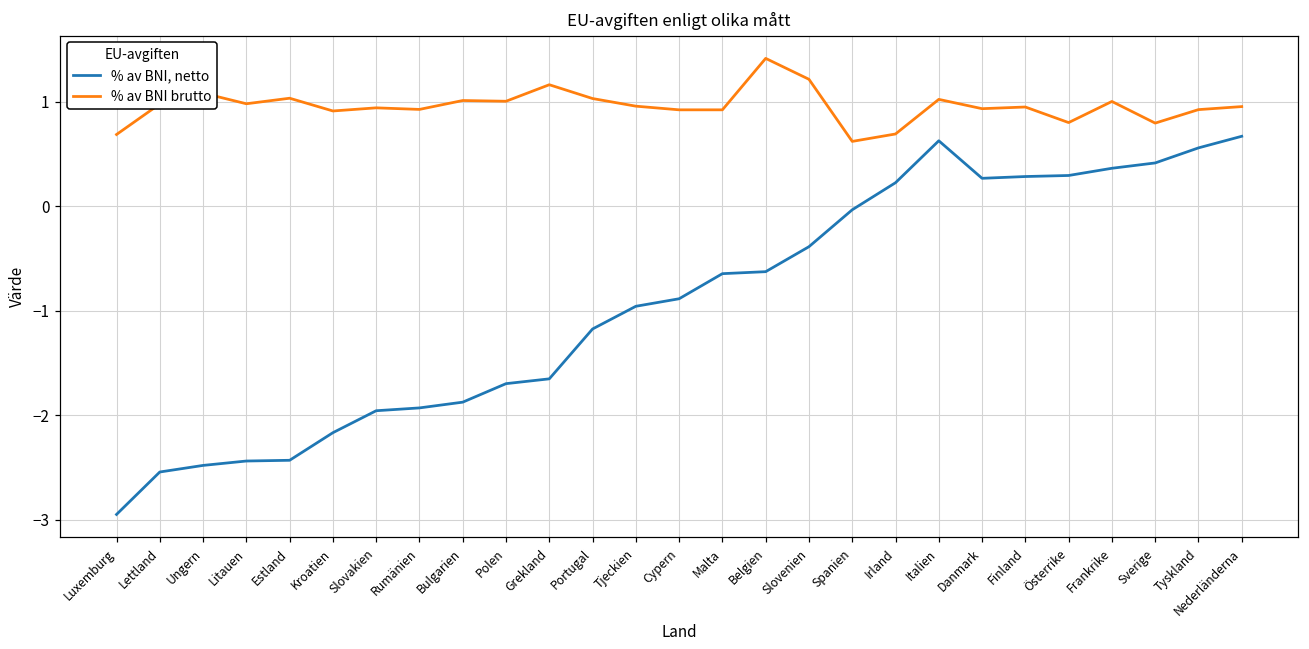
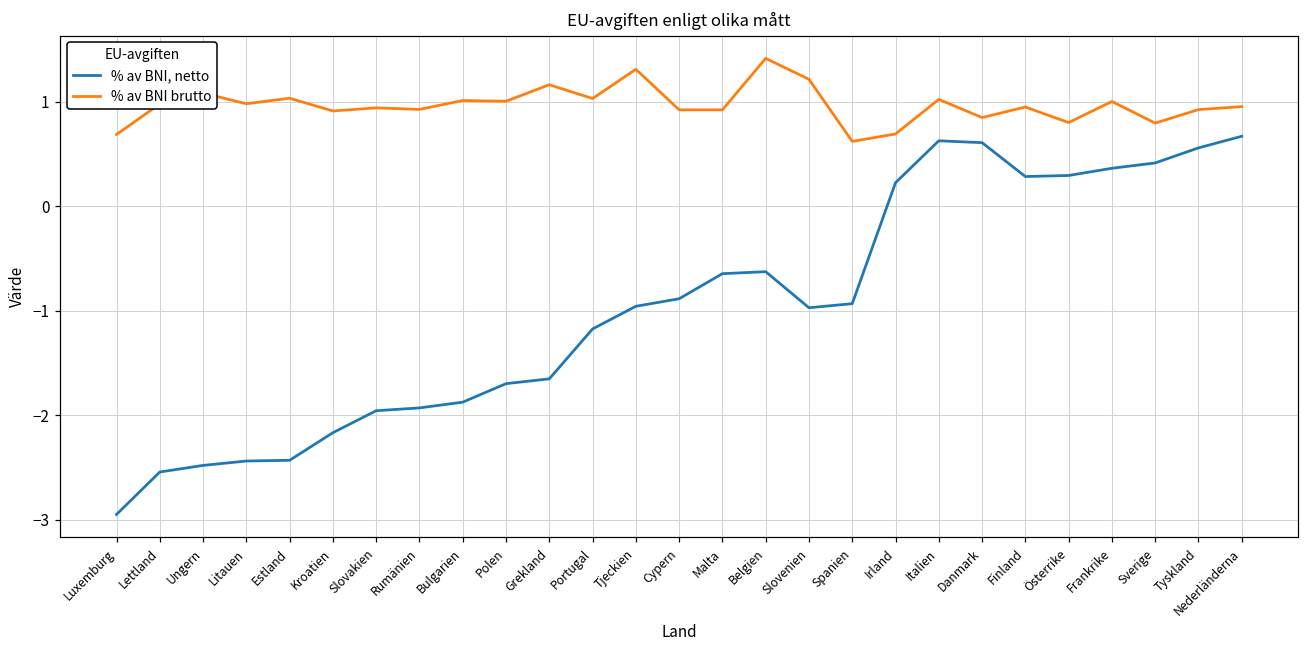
% av BNI brutto, Tjeckien: 1.0 -> 1.3
% av BNI, netto, Slovenien: -0.4 -> -1.0
% av BNI, netto, Spanien: 0.0 -> -0.9
% av BNI, netto, Danmark: 0.3 -> 0.6
% av BNI brutto, Danmark: 0.9 -> 0.8
